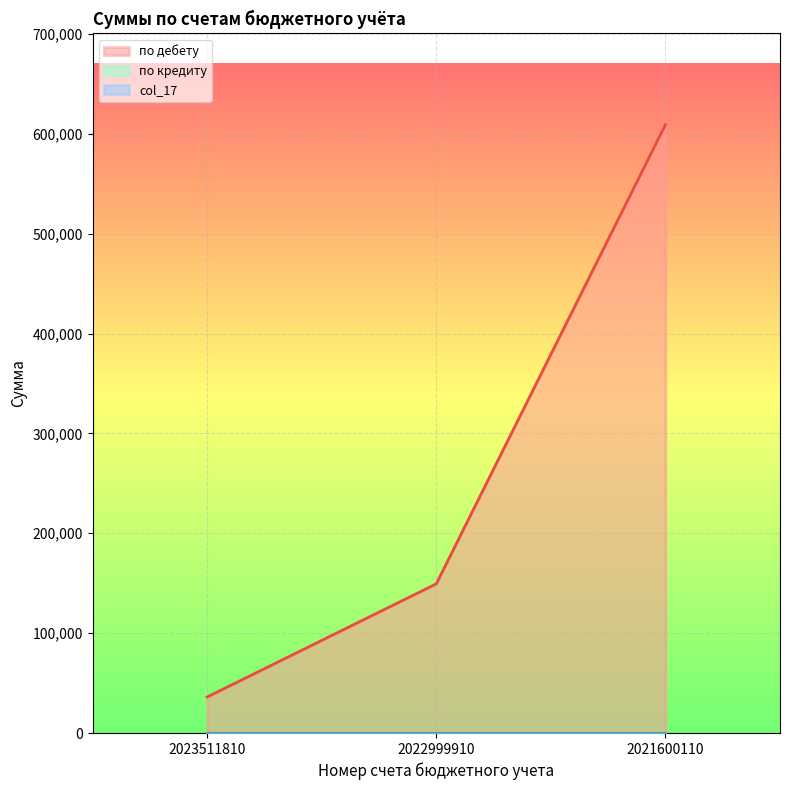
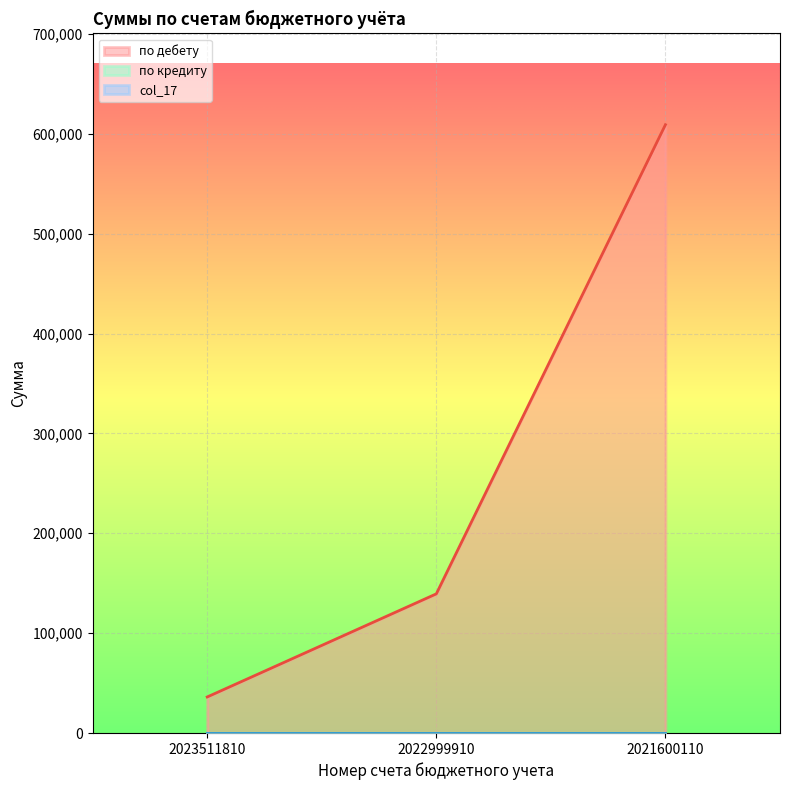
по дебету, 2022999910: 150,000 -> 140,000
